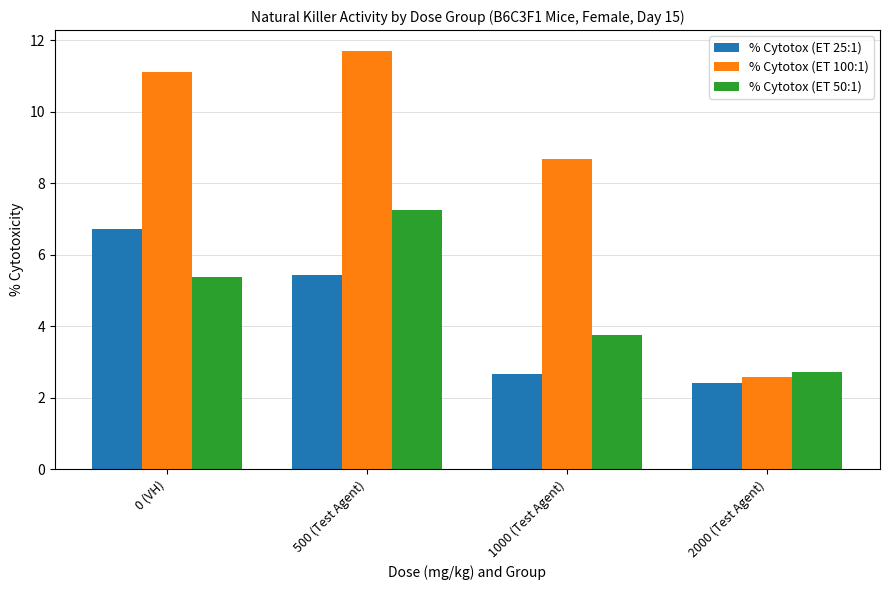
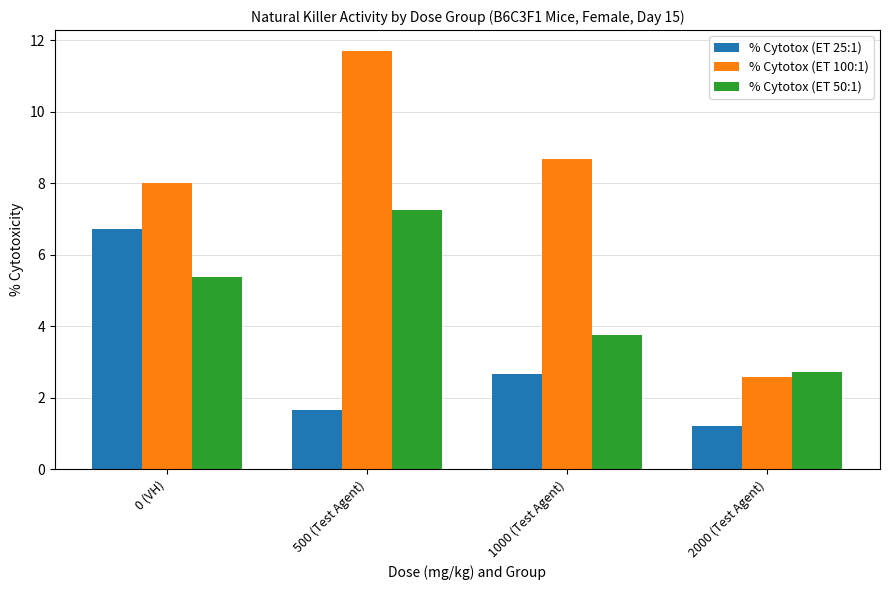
% Cytotox (ET 100:1), 0 (VH): 11.1 -> 8.0
% Cytotox (ET 25:1), 500 (Test Agent): 5.4 -> 1.7
% Cytotox (ET 25:1), 2000 (Test Agent): 2.4 -> 1.2
